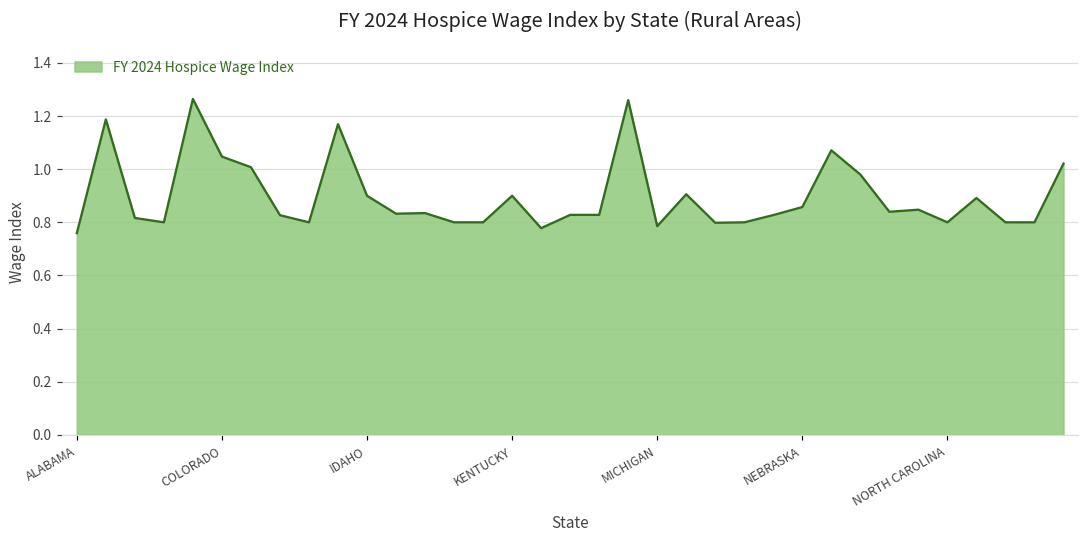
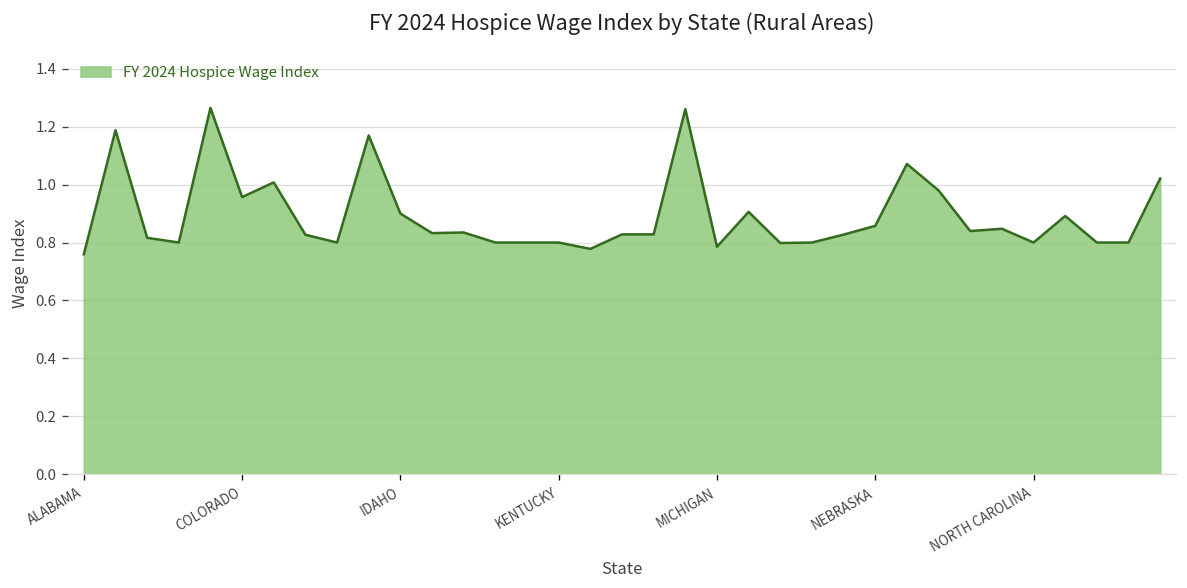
COLORADO: 1.05 -> 0.96
KENTUCKY: 0.9 -> 0.8
